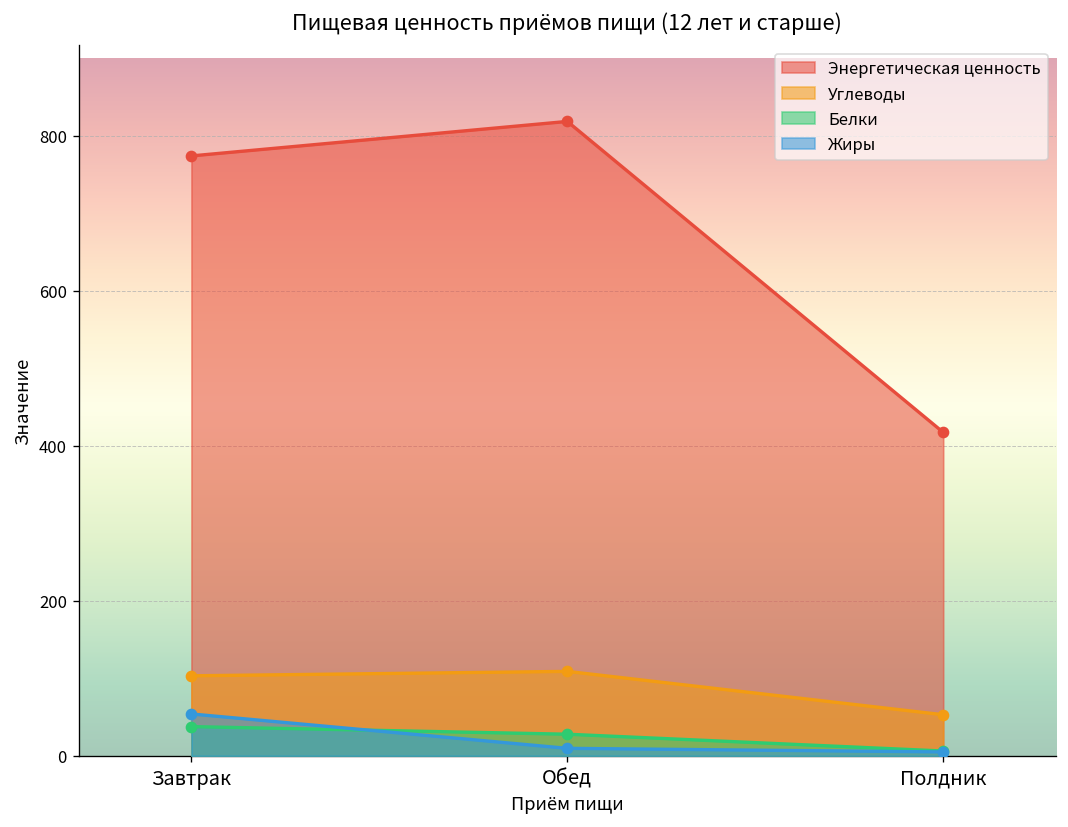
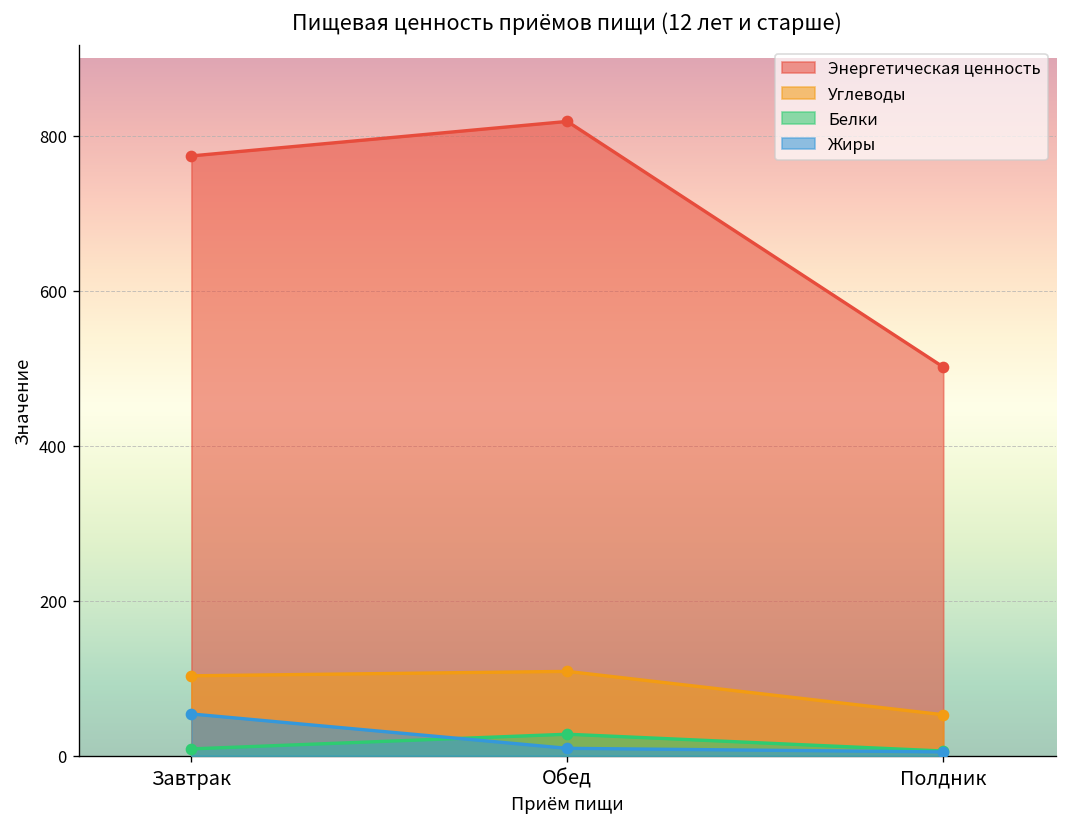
Белки, Завтрак: 40 -> 10
Энергетическая ценность, Полдник: 420 -> 500
